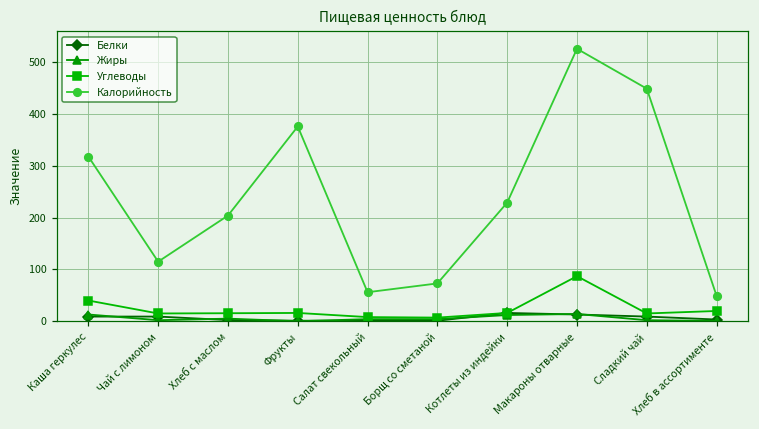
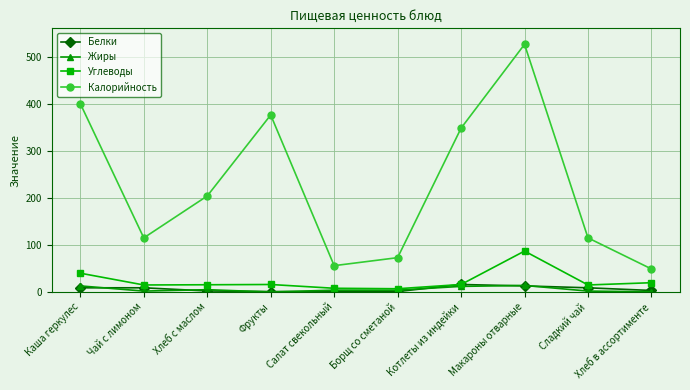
Калорийность, Каша геркулес: 320 -> 400
Калорийность, Котлеты из индейки: 230 -> 350
Калорийность, Сладкий чай: 450 -> 120
